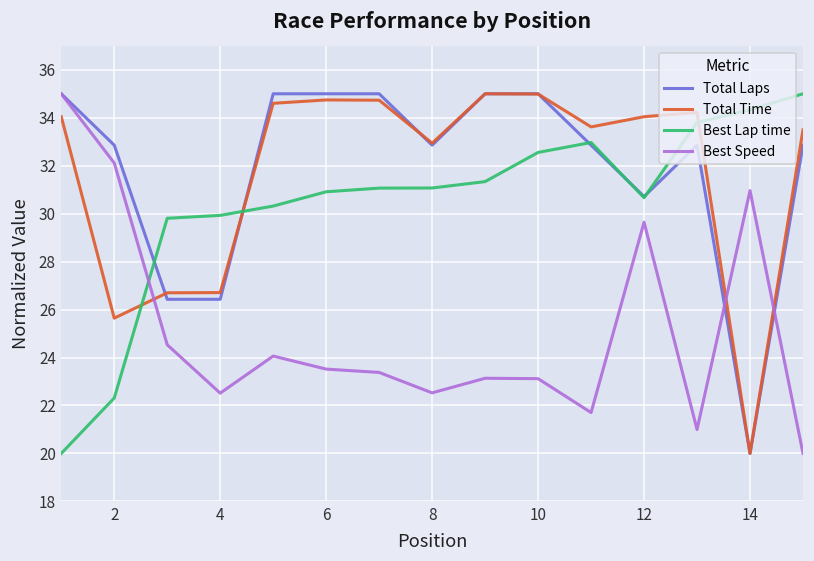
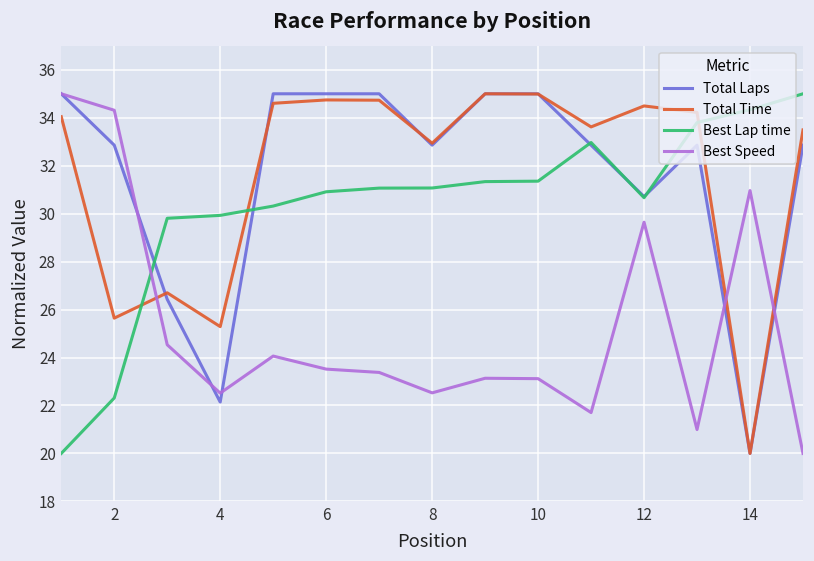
Best Speed, 2: 32.1 -> 34.3
Total Laps, 4: 26.4 -> 22.1
Total Time, 4: 26.7 -> 25.3
Best Lap time, 10: 32.6 -> 31.4
Total Time, 12: 34.0 -> 34.5
